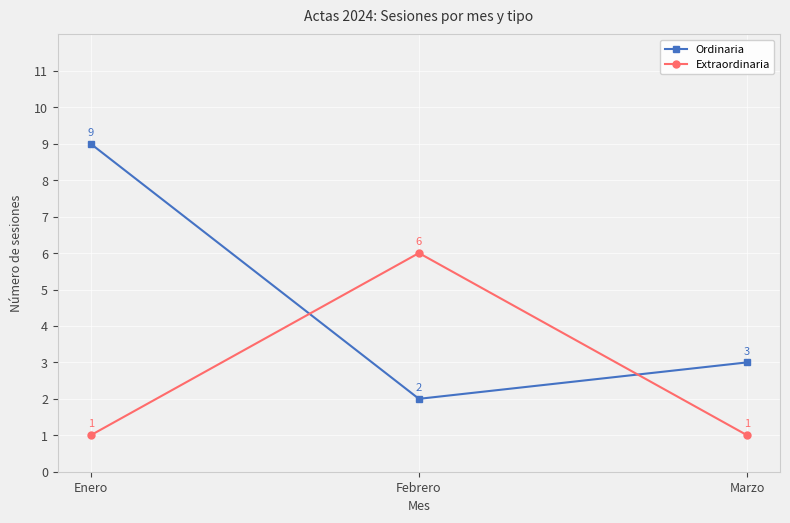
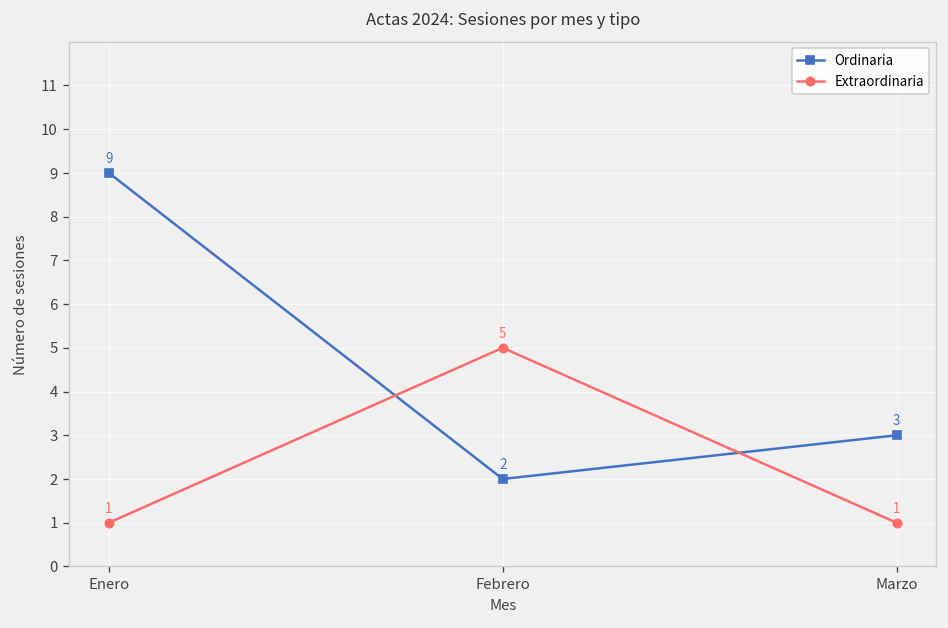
Extraordinaria, Febrero: 6 -> 5
